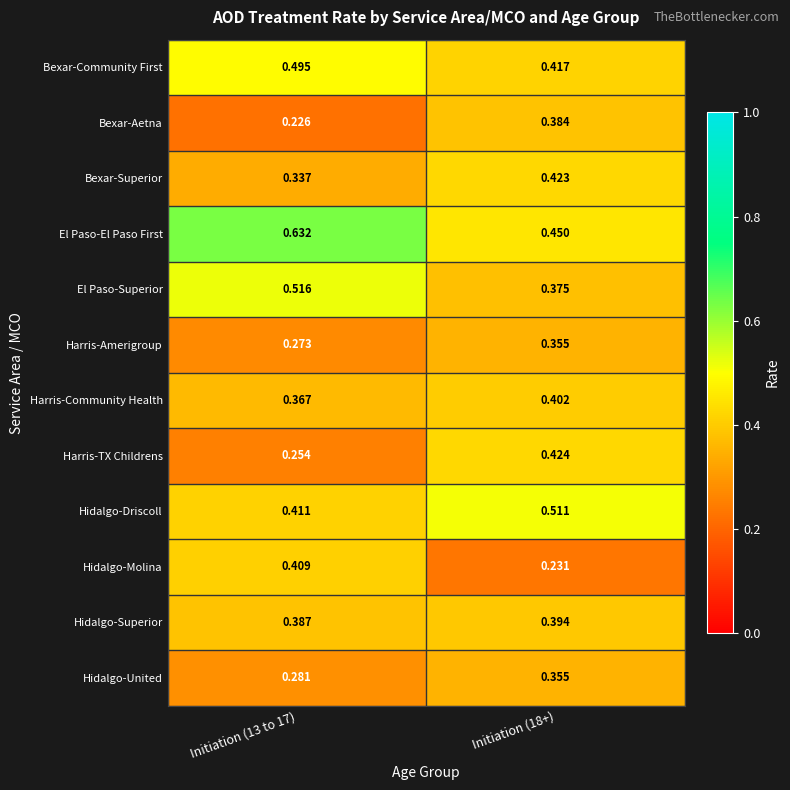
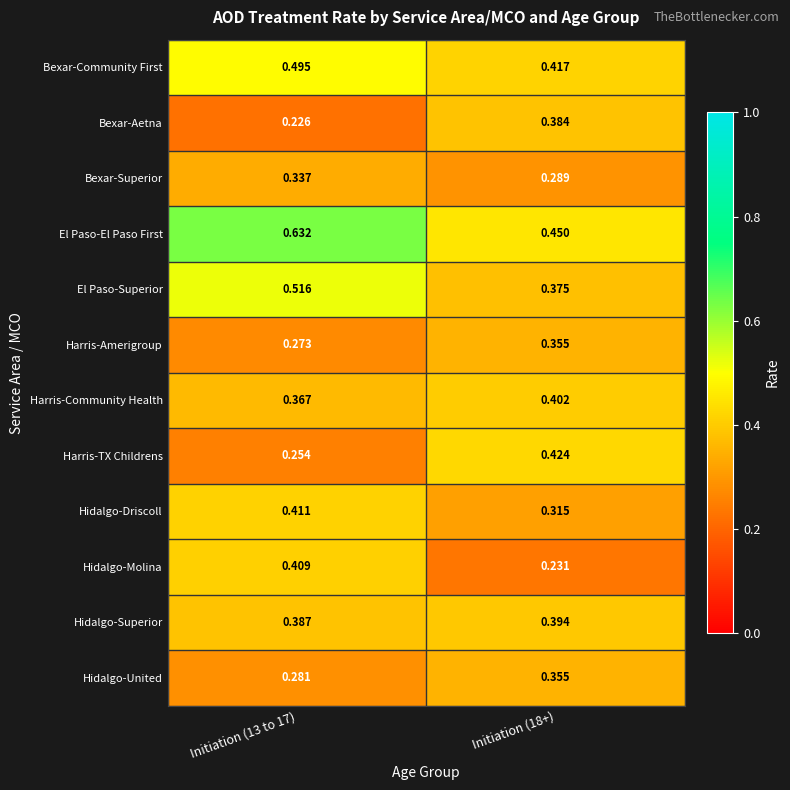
Bexar-Superior, Initiation (18+): 0.423 -> 0.289
Hidalgo-Driscoll, Initiation (18+): 0.511 -> 0.315
